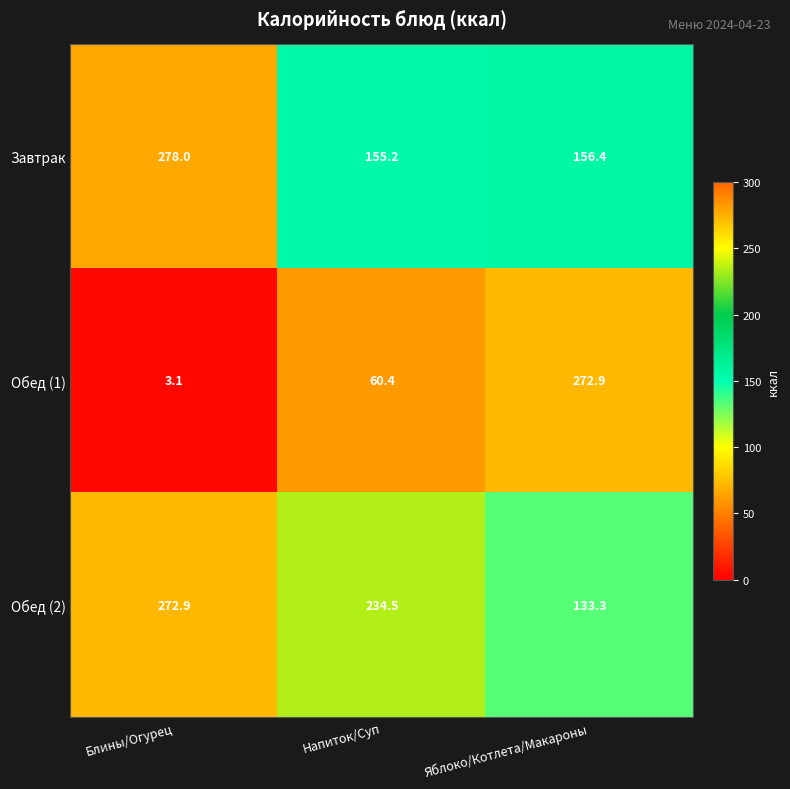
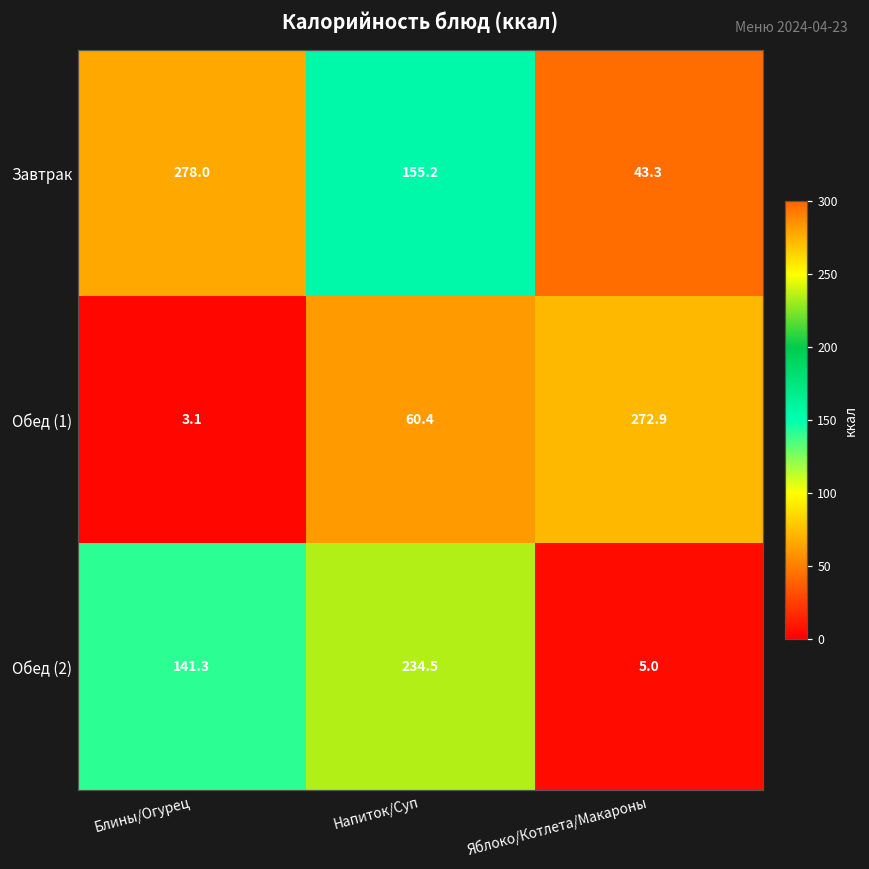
Завтрак, Яблоко/Котлета/Макароны: 156.4 -> 43.3
Обед (2), Блины/Огурец: 272.9 -> 141.3
Обед (2), Яблоко/Котлета/Макароны: 133.3 -> 5.0
